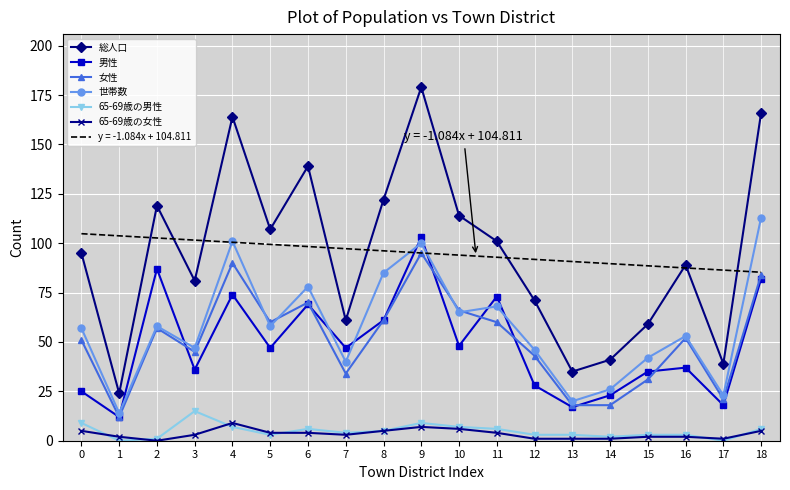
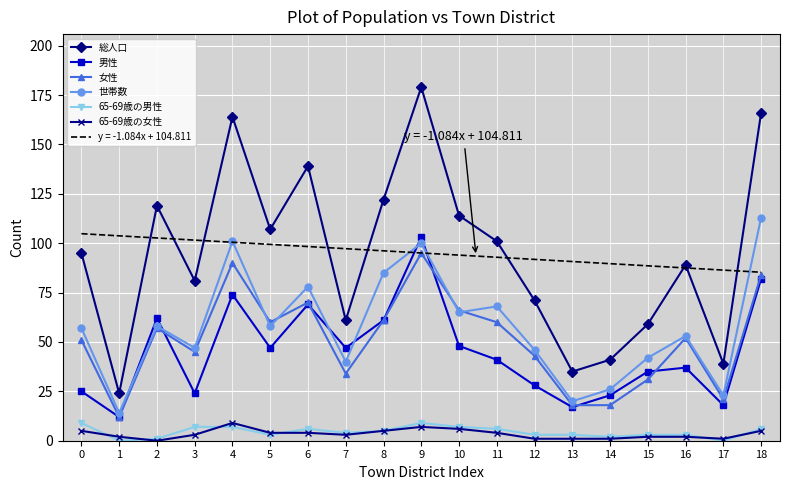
男性, 2: 87 -> 62
男性, 3: 36 -> 24
65-69歳の男性, 3: 15 -> 7
男性, 11: 73 -> 41
